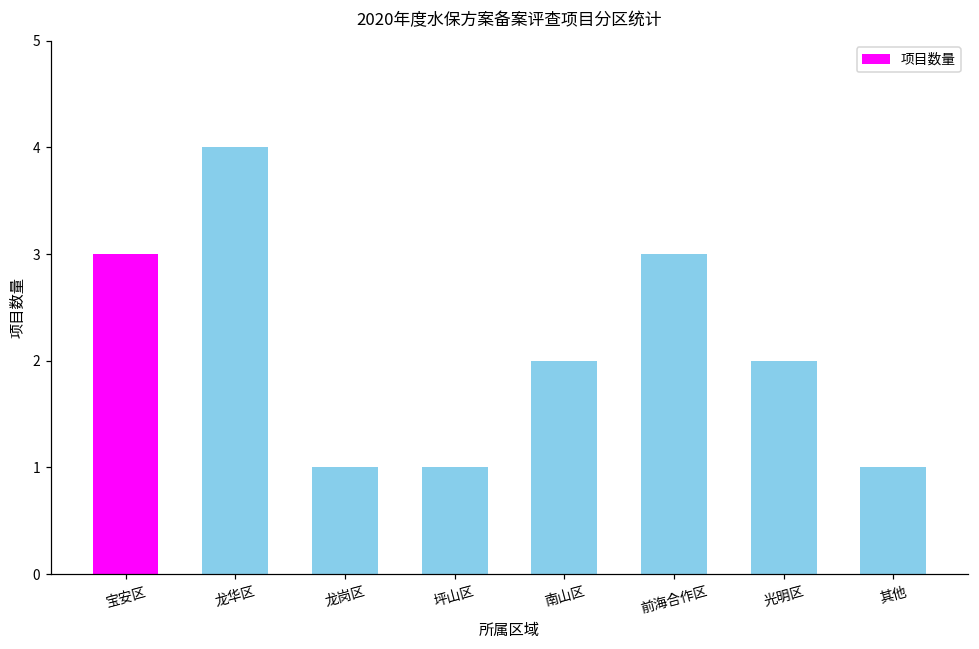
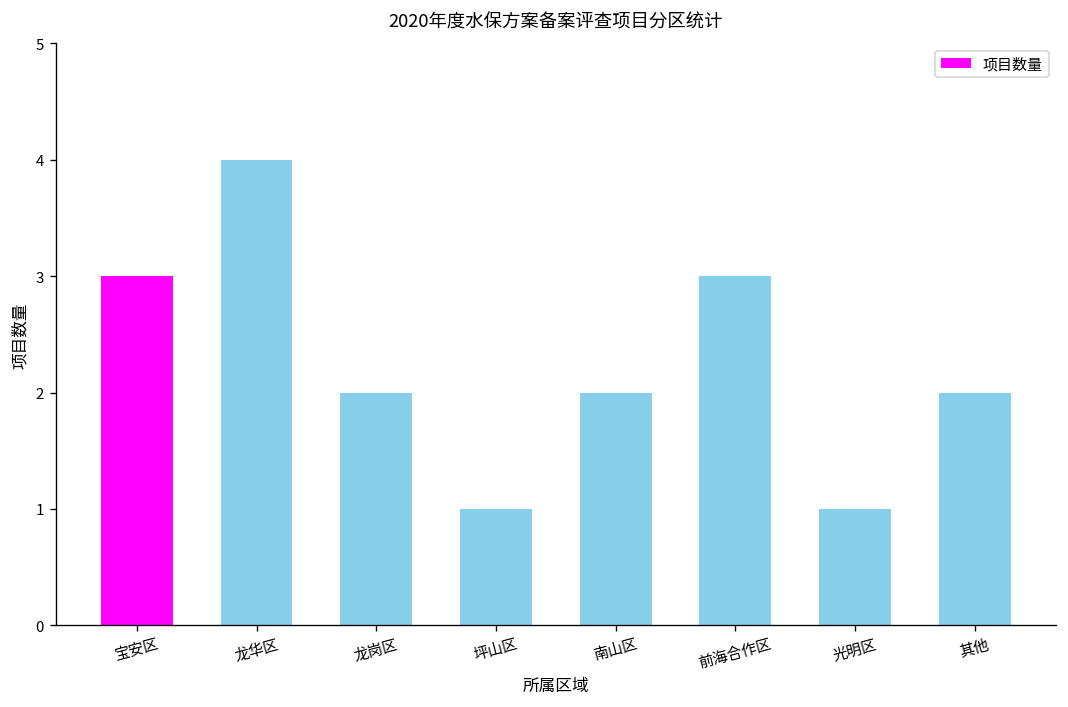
龙岗区: 1 -> 2
光明区: 2 -> 1
其他: 1 -> 2
